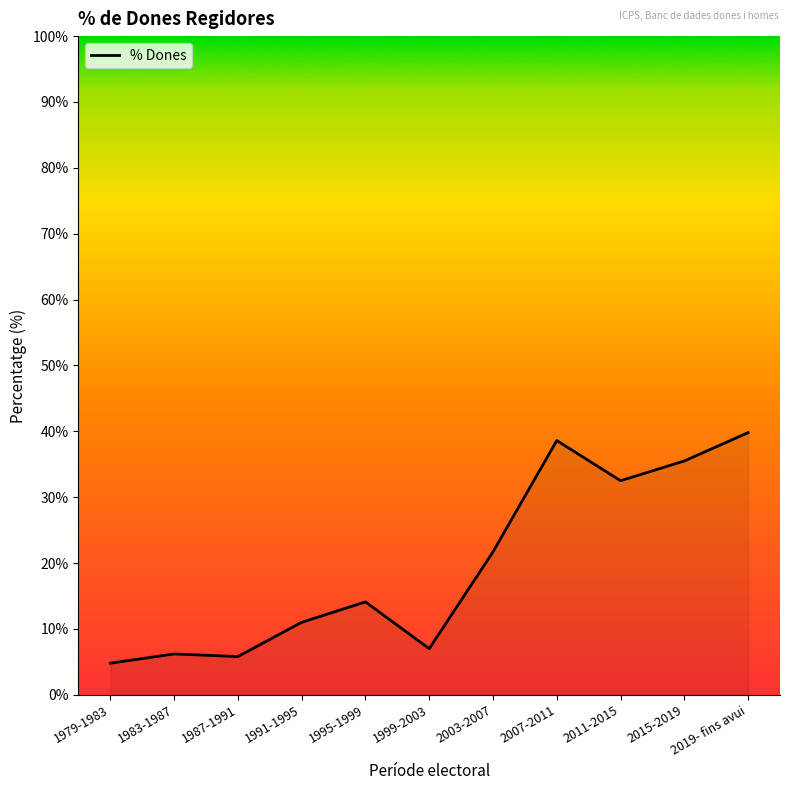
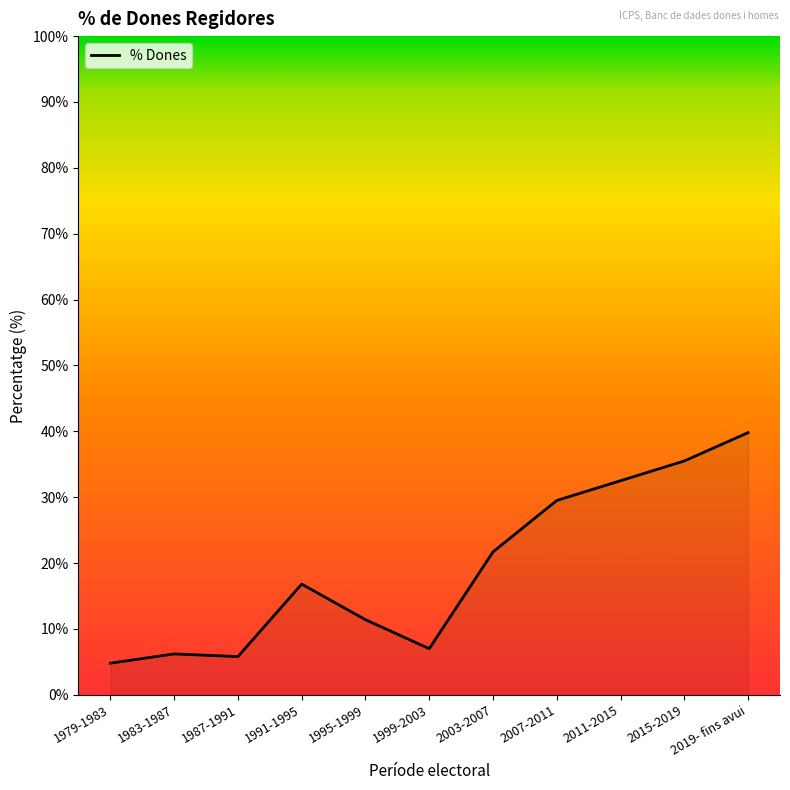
1991-1995: 11% -> 17%
1995-1999: 14% -> 11%
2007-2011: 39% -> 30%
